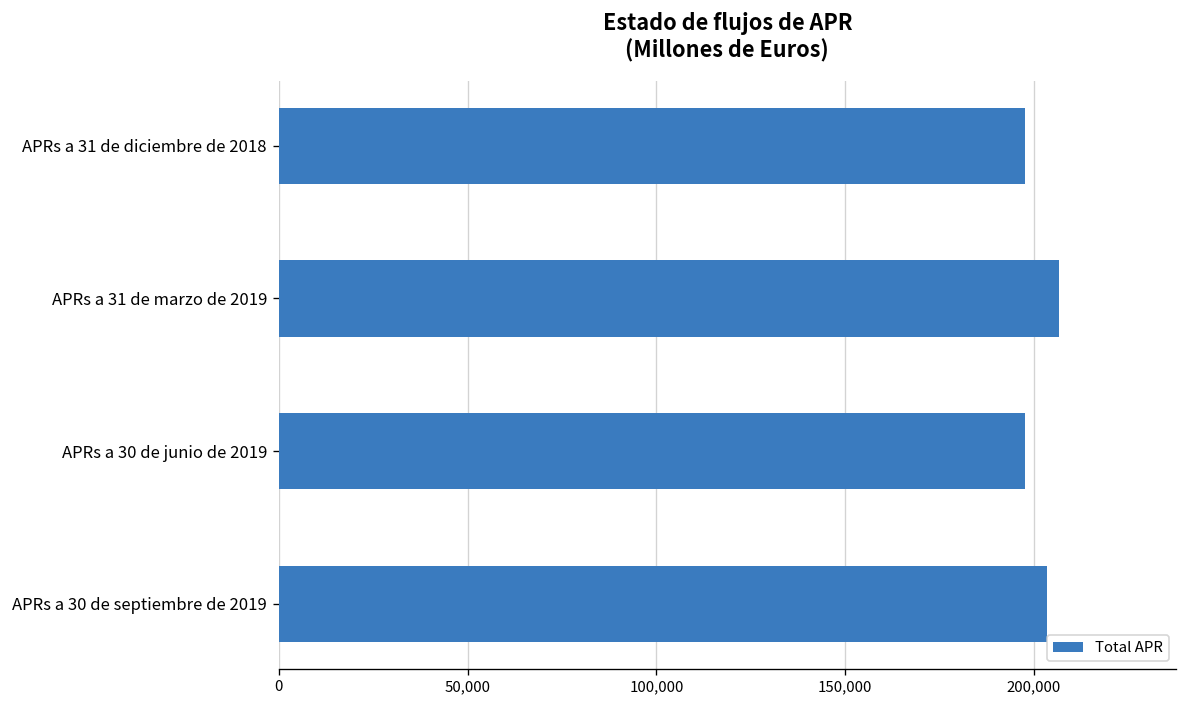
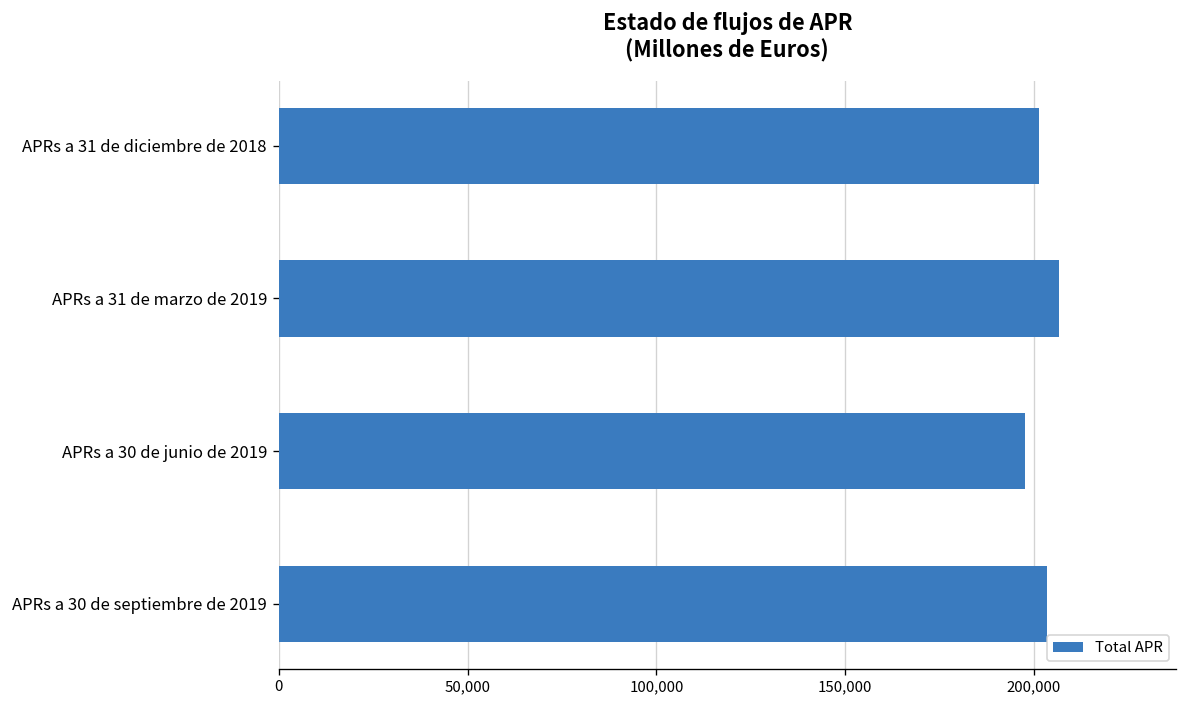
APRs a 31 de diciembre de 2018: 198,000 -> 201,000
